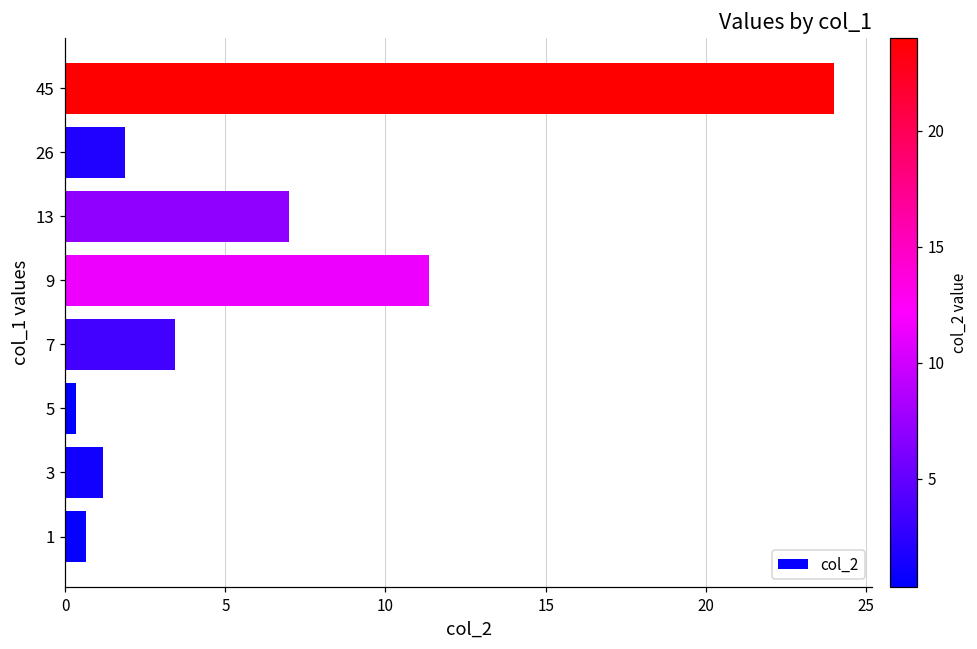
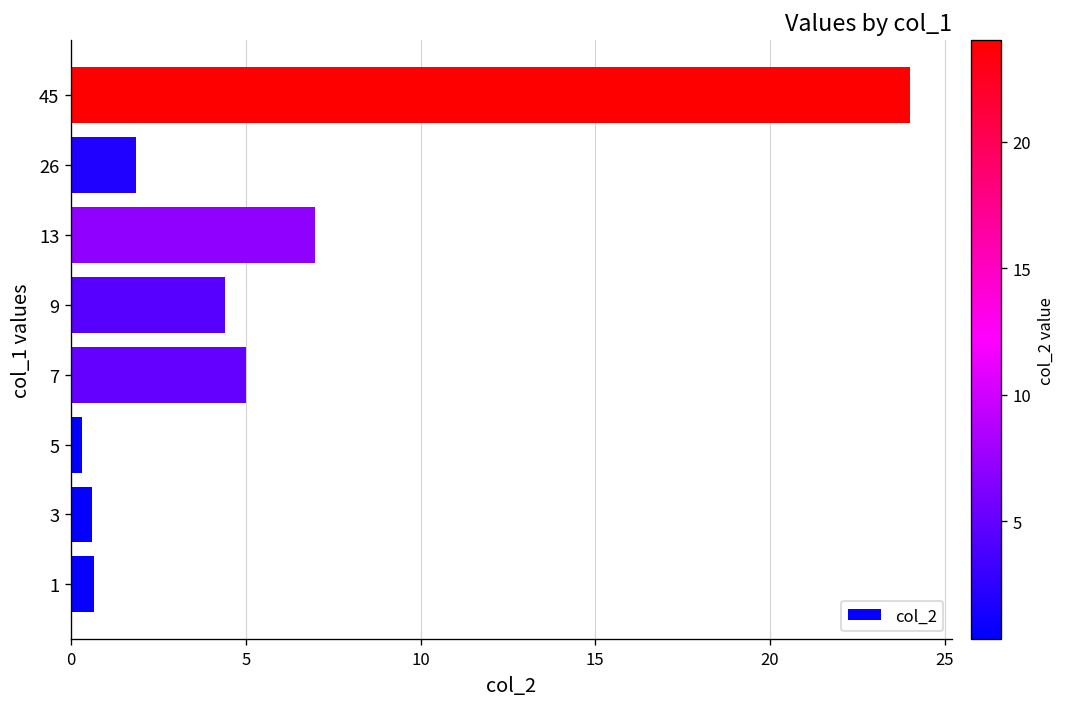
9: 11.3 -> 4.4
7: 3.4 -> 5.0
3: 1.2 -> 0.6
